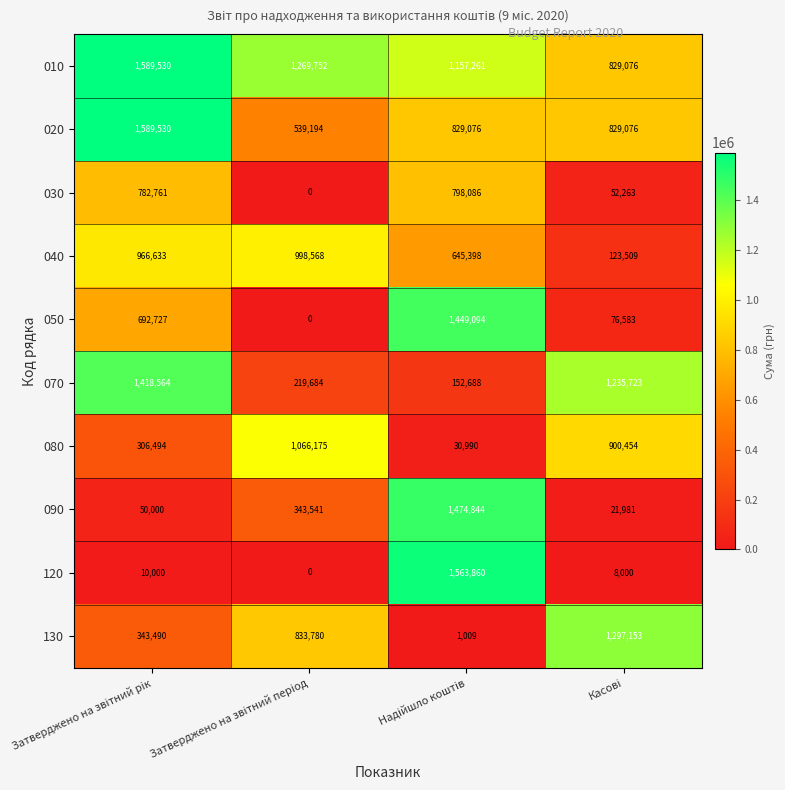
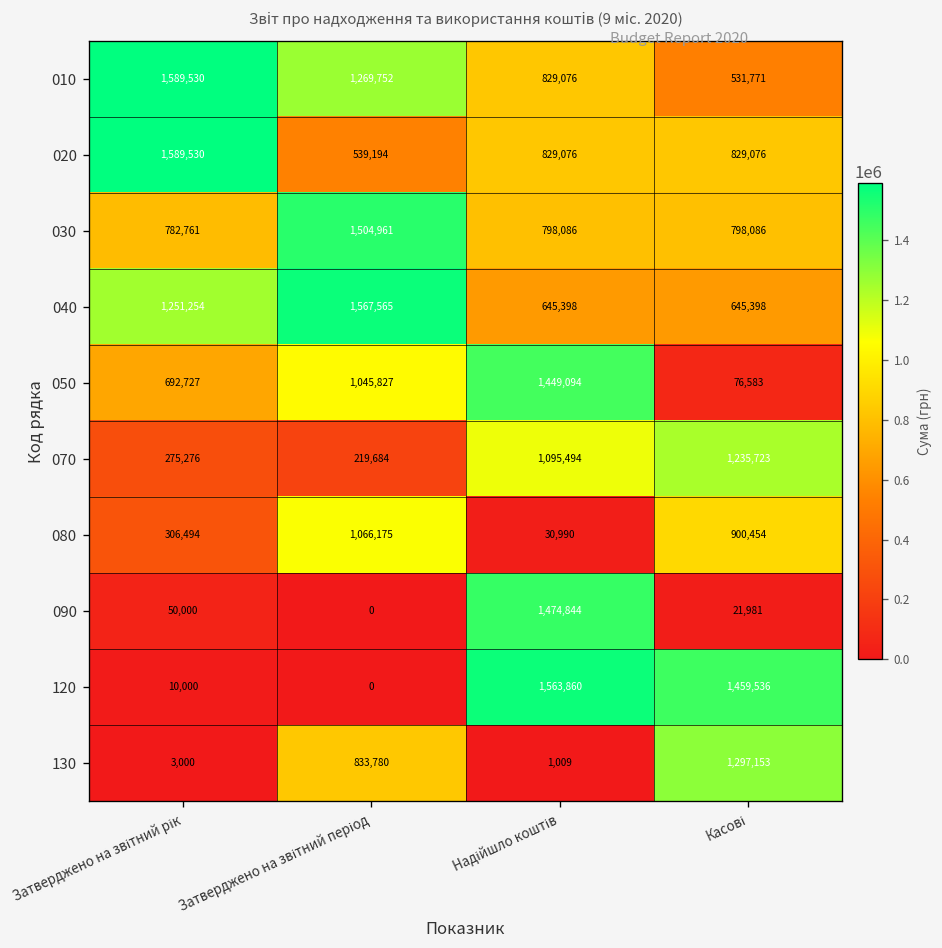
010, Надійшло коштів: 1,157,261 -> 829,076
010, Касові: 829,076 -> 531,771
030, Затверджено на звітний період: 0 -> 1,504,961
030, Касові: 52,263 -> 798,086
040, Затверджено на звітний рік: 966,633 -> 1,251,254
040, Затверджено на звітний період: 998,568 -> 1,567,565
040, Касові: 123,509 -> 645,398
050, Затверджено на звітний період: 0 -> 1,045,827
070, Затверджено на звітний рік: 1,418,564 -> 275,276
070, Надійшло коштів: 152,688 -> 1,095,494
090, Затверджено на звітний період: 343,541 -> 0
120, Касові: 8,000 -> 1,459,536
130, Затверджено на звітний рік: 343,490 -> 3,000
